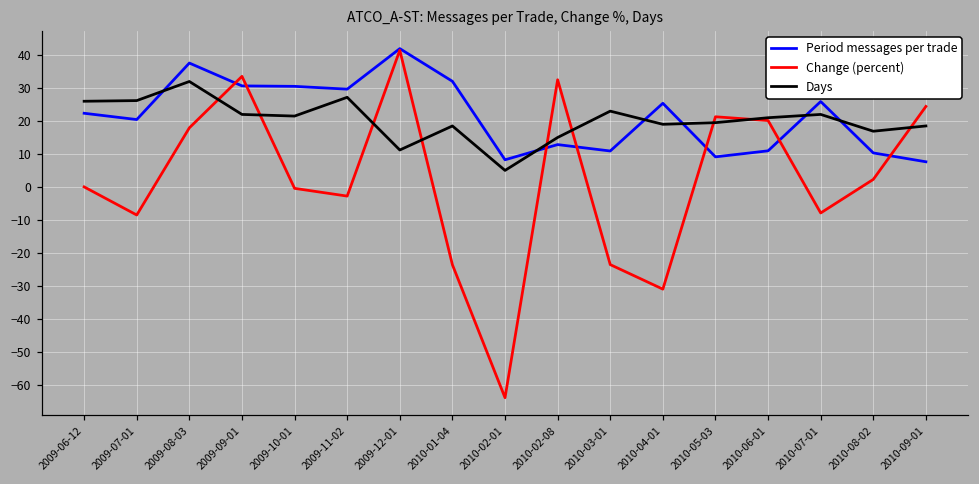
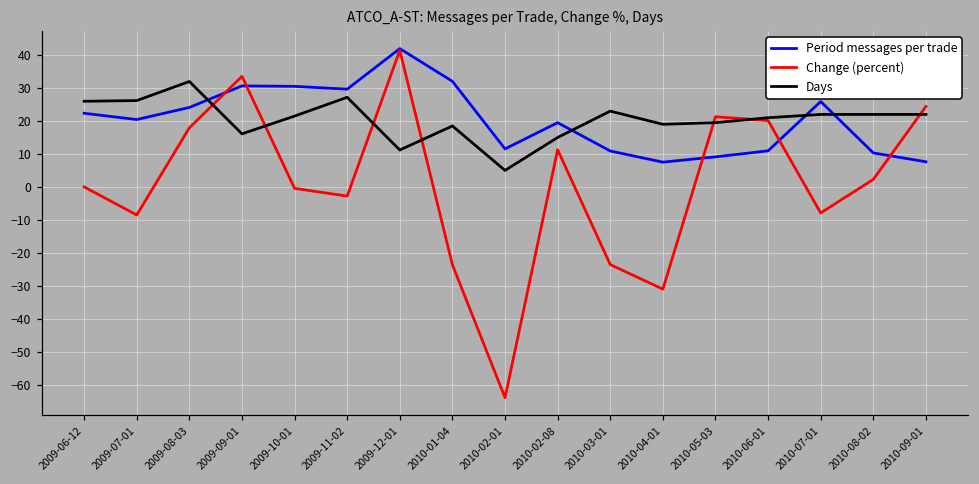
Period messages per trade, 2009-08-03: 38 -> 24
Days, 2009-09-01: 22 -> 16
Period messages per trade, 2010-02-01: 8 -> 12
Period messages per trade, 2010-02-08: 13 -> 19
Change (percent), 2010-02-08: 33 -> 11
Period messages per trade, 2010-04-01: 25 -> 8
Days, 2010-08-02: 17 -> 22
Days, 2010-09-01: 19 -> 22
